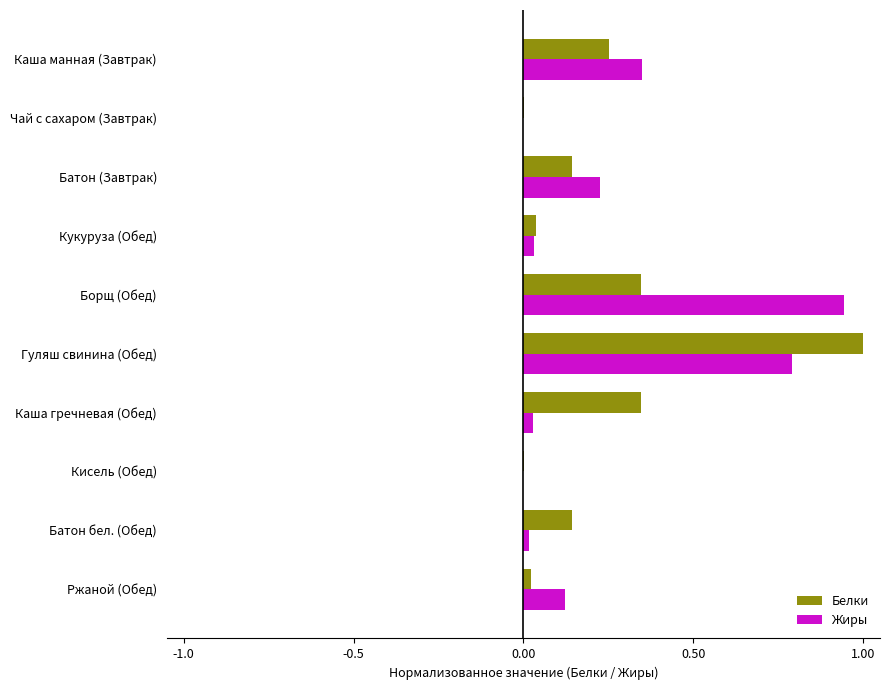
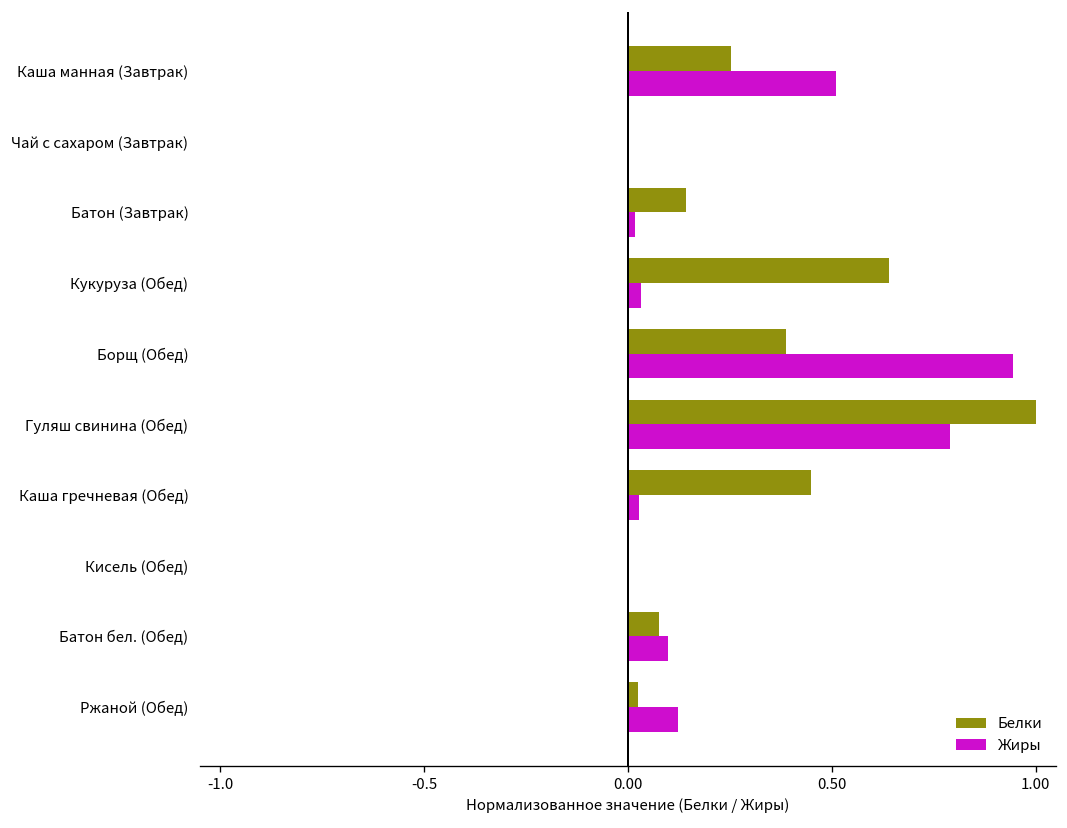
Жиры, Каша манная (Завтрак): 0.35 -> 0.51
Жиры, Батон (Завтрак): 0.23 -> 0.02
Белки, Кукуруза (Обед): 0.04 -> 0.64
Белки, Борщ (Обед): 0.35 -> 0.39
Белки, Каша гречневая (Обед): 0.35 -> 0.45
Белки, Батон бел. (Обед): 0.14 -> 0.08
Жиры, Батон бел. (Обед): 0.02 -> 0.10
